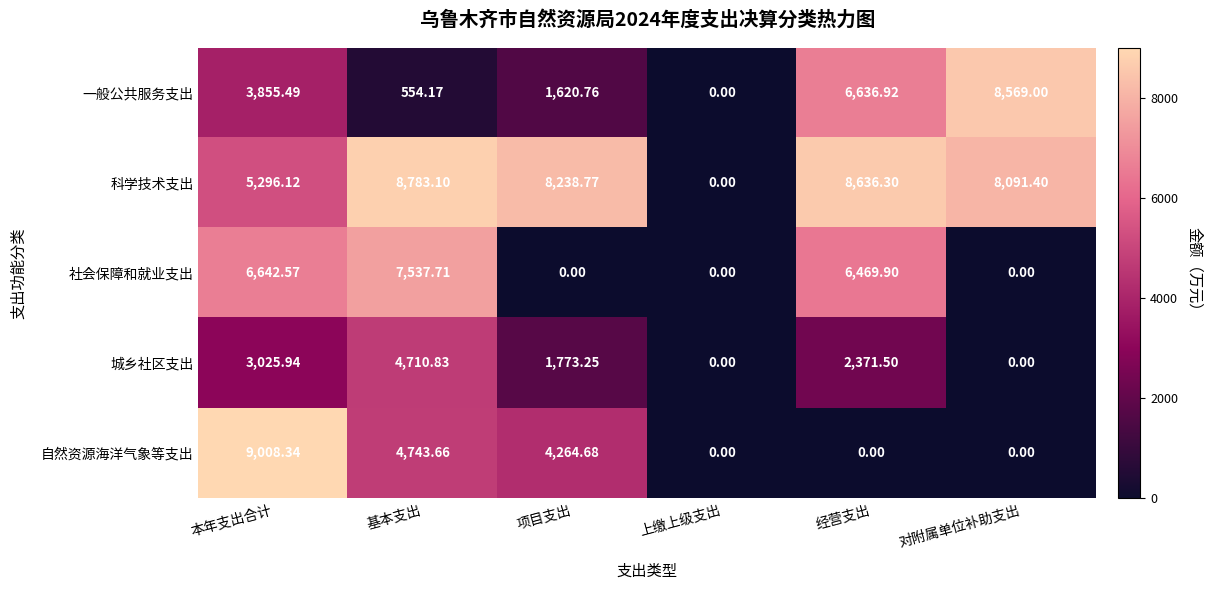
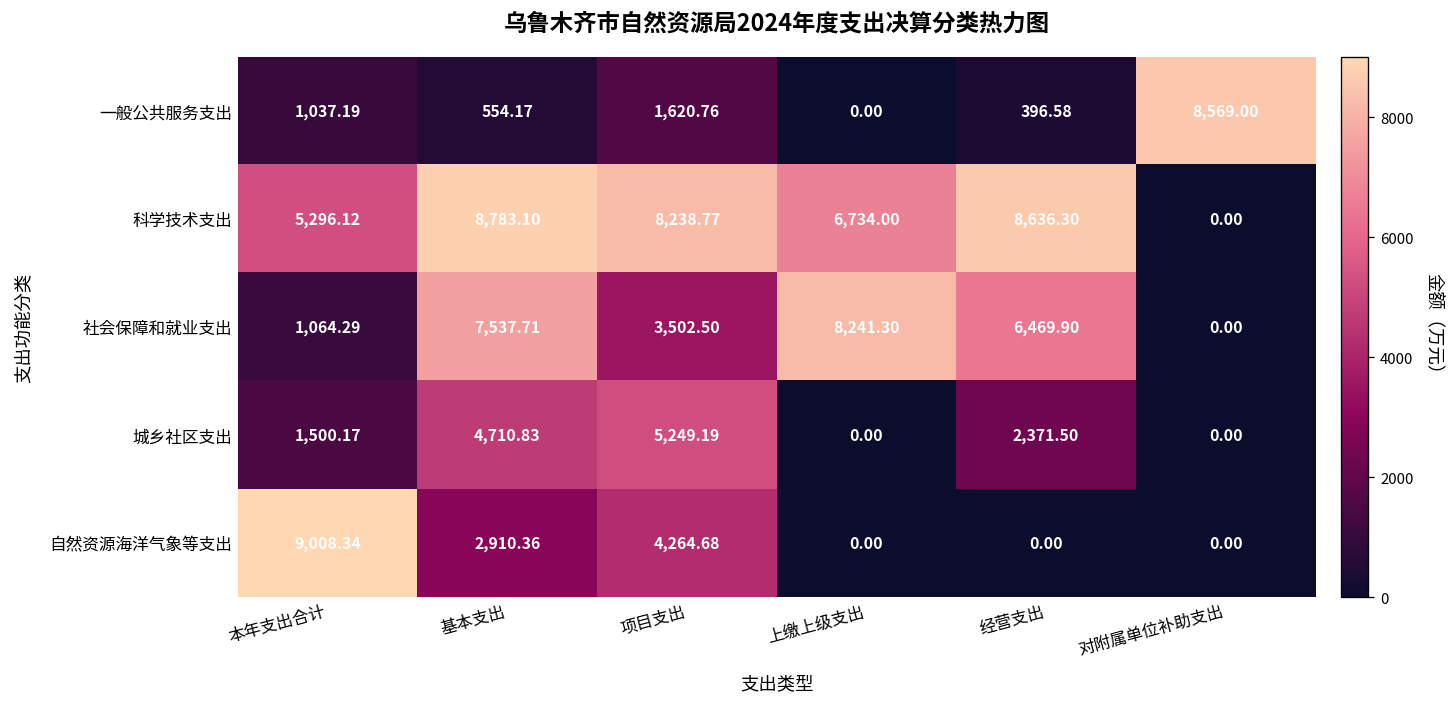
一般公共服务支出, 本年支出合计: 3,855.49 -> 1,037.19
一般公共服务支出, 经营支出: 6,636.92 -> 396.58
科学技术支出, 上缴上级支出: 0.00 -> 6,734.00
科学技术支出, 对附属单位补助支出: 8,091.40 -> 0.00
社会保障和就业支出, 本年支出合计: 6,642.57 -> 1,064.29
社会保障和就业支出, 项目支出: 0.00 -> 3,502.50
社会保障和就业支出, 上缴上级支出: 0.00 -> 8,241.30
城乡社区支出, 本年支出合计: 3,025.94 -> 1,500.17
城乡社区支出, 项目支出: 1,773.25 -> 5,249.19
自然资源海洋气象等支出, 基本支出: 4,743.66 -> 2,910.36
